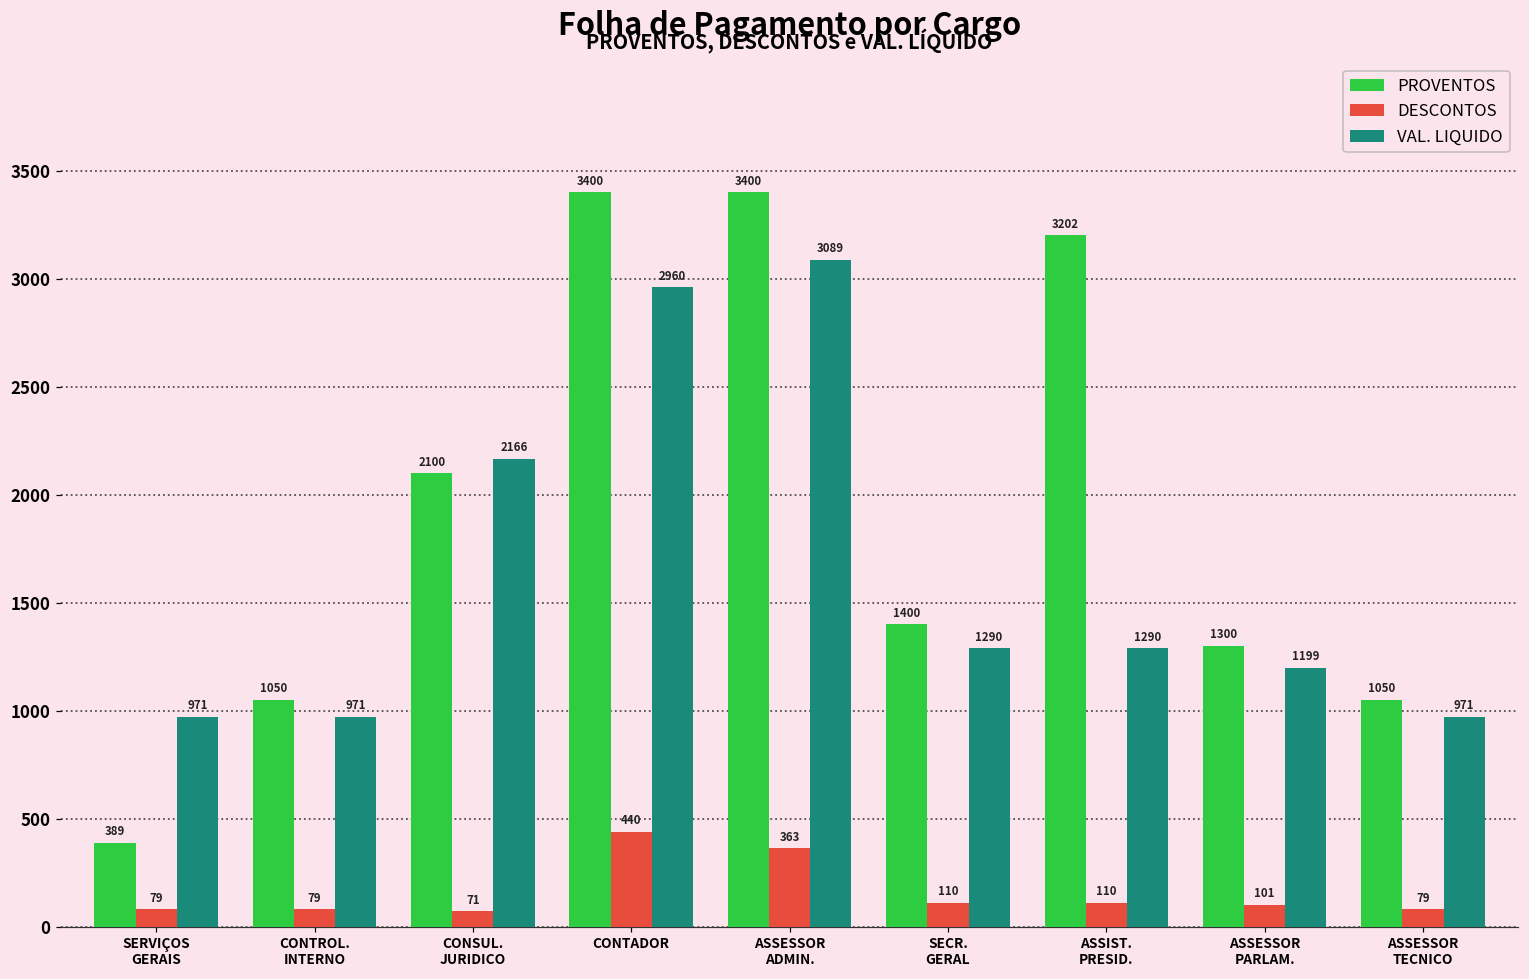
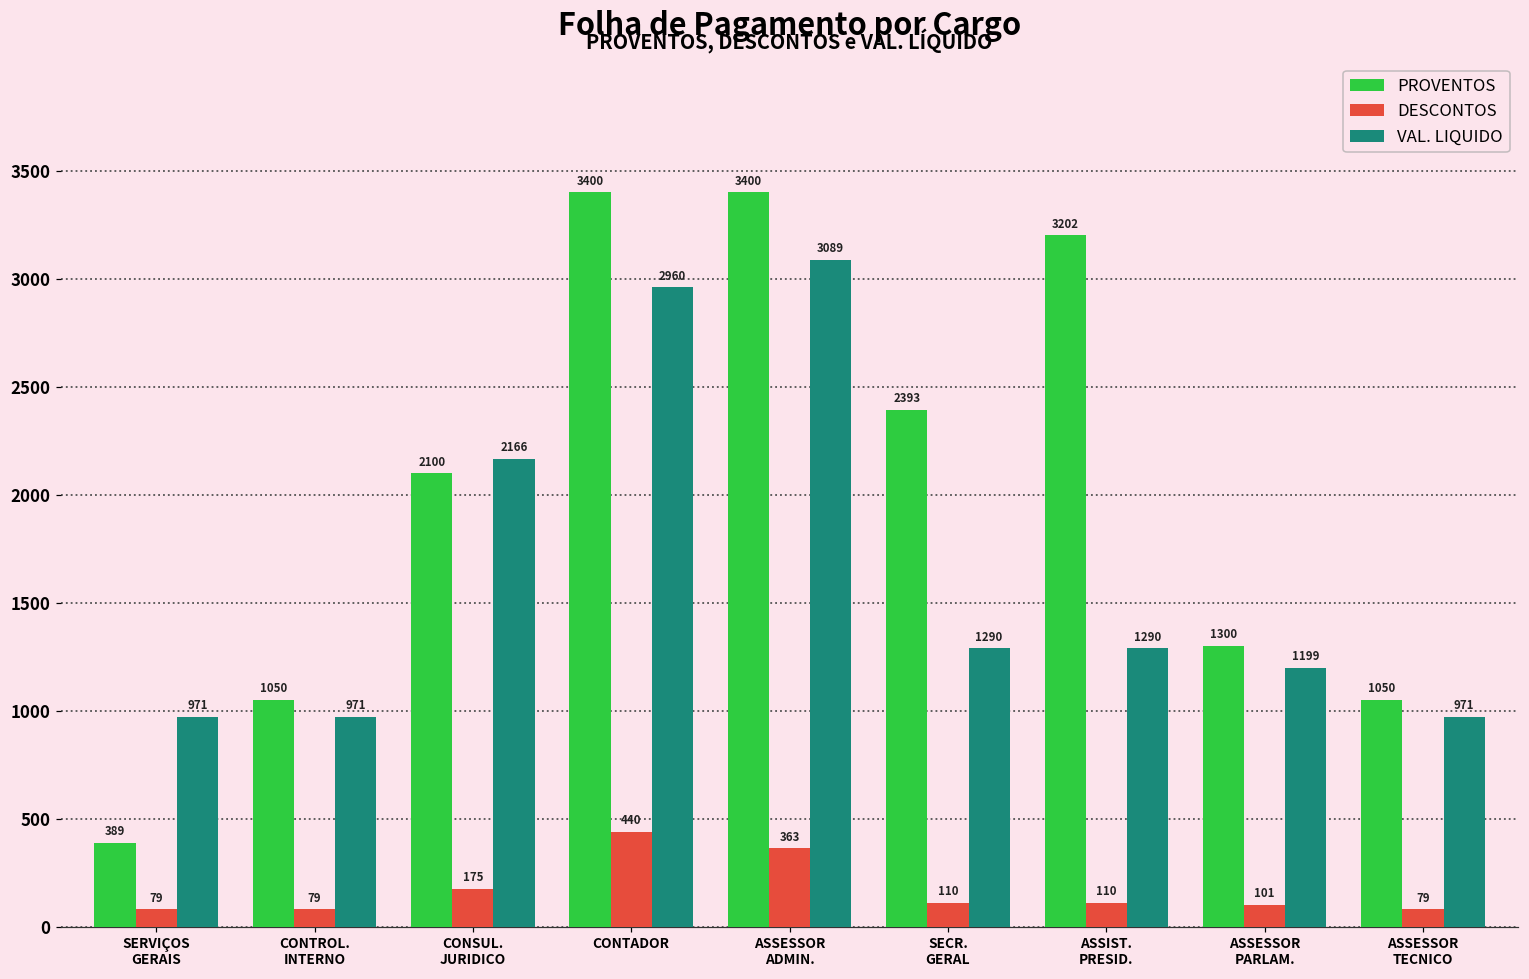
DESCONTOS, CONSUL. JURIDICO: 71 -> 175
PROVENTOS, SECR. GERAL: 1400 -> 2393
